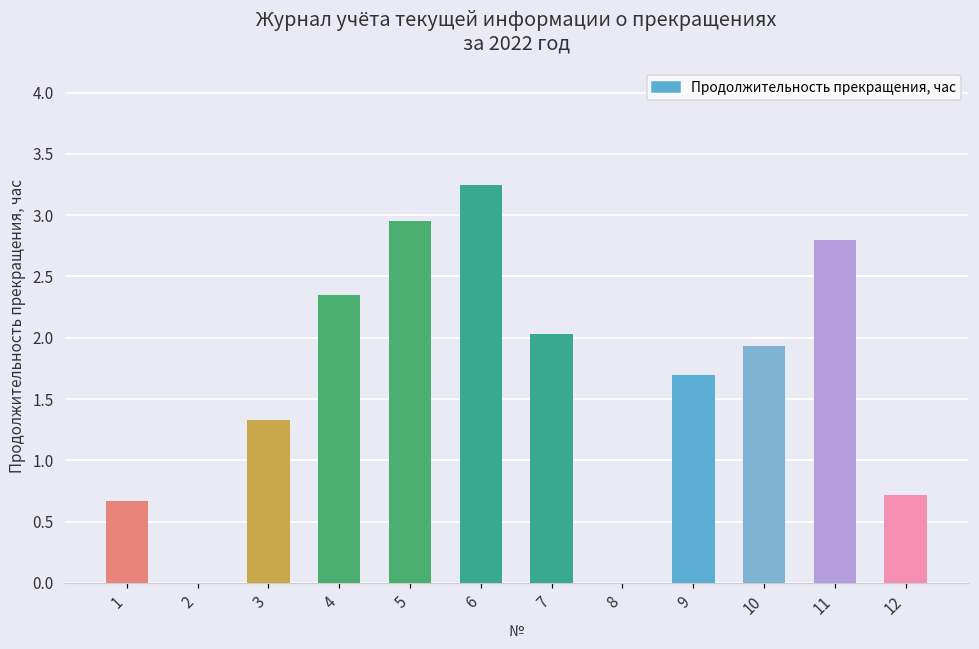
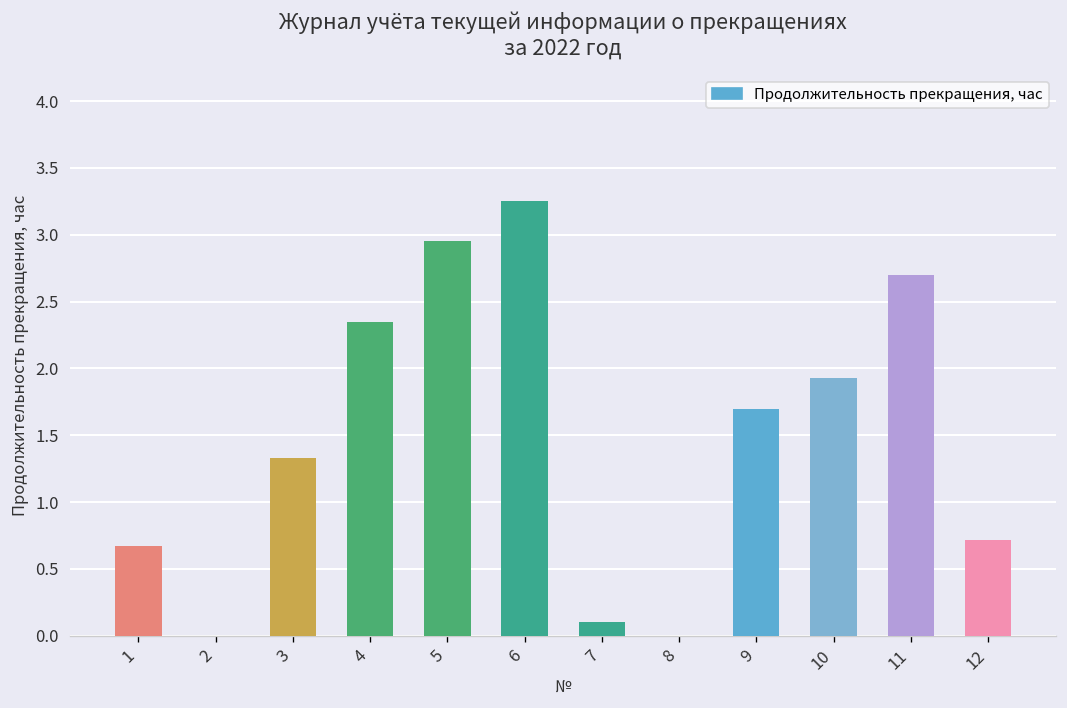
7: 2.03 -> 0.10
11: 2.8 -> 2.7
